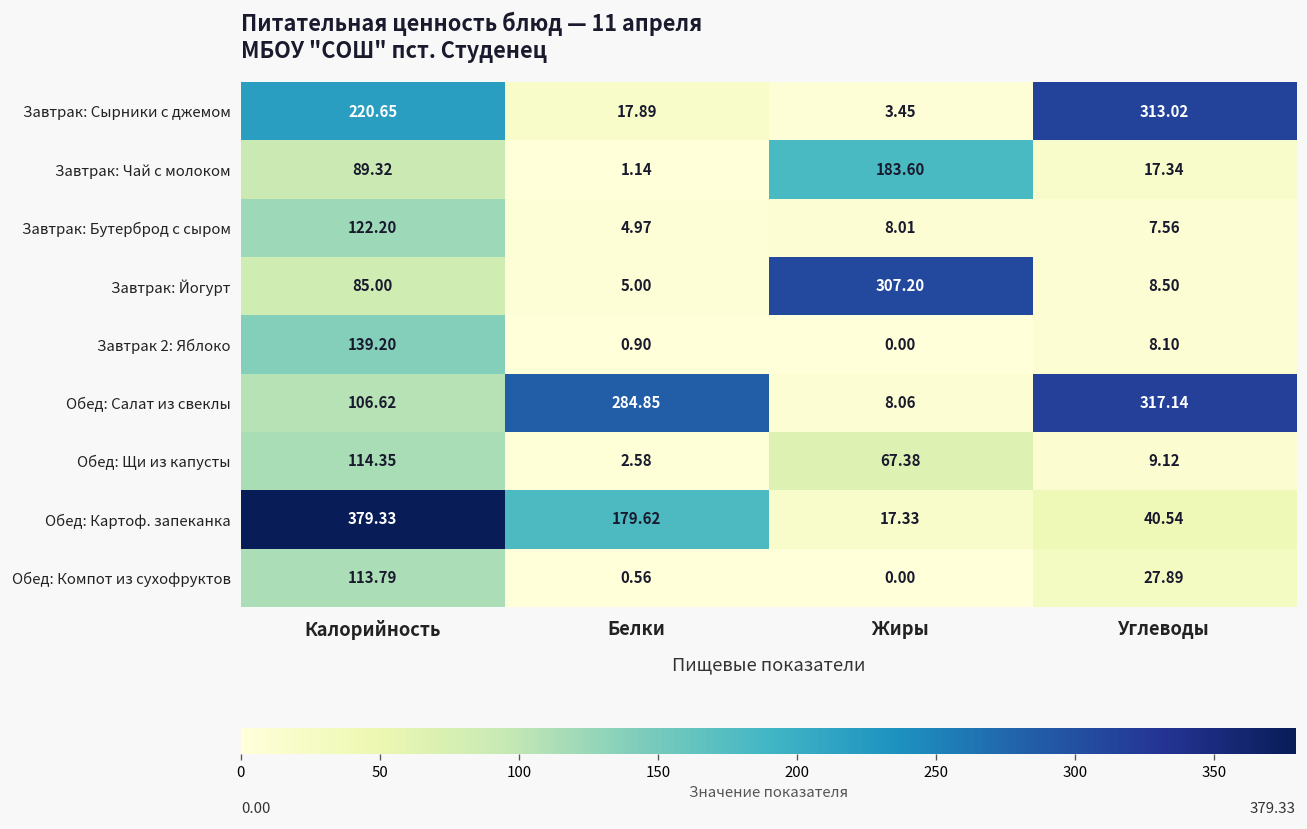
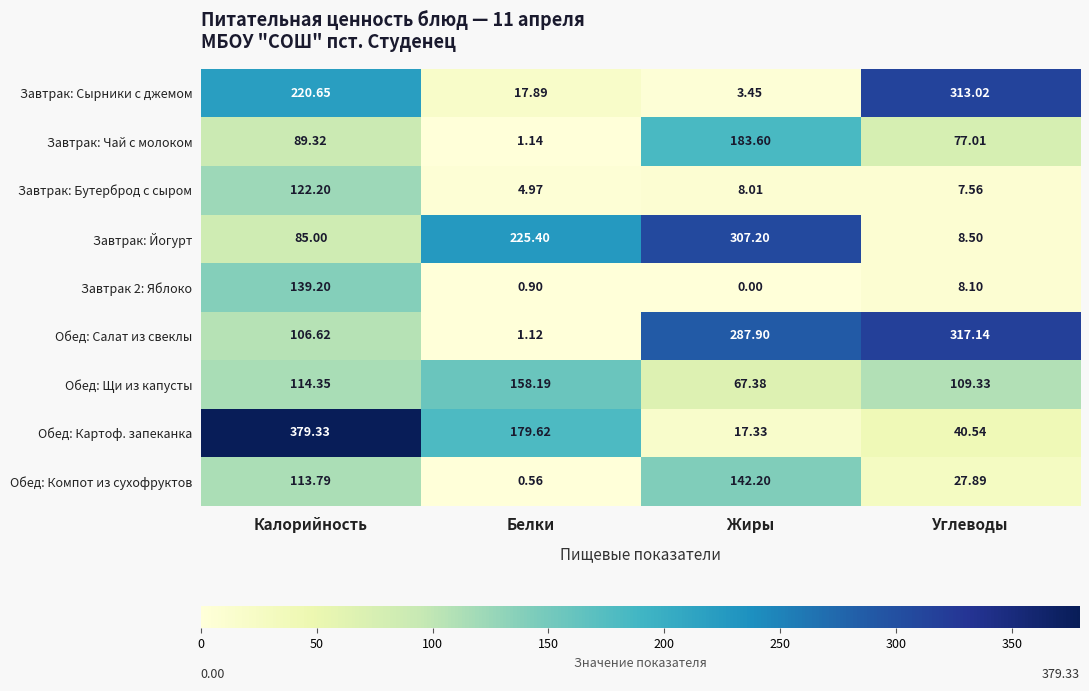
Завтрак: Чай с молоком, Углеводы: 17.34 -> 77.01
Завтрак: Йогурт, Белки: 5.00 -> 225.40
Обед: Салат из свеклы, Белки: 284.85 -> 1.12
Обед: Салат из свеклы, Жиры: 8.06 -> 287.90
Обед: Щи из капусты, Белки: 2.58 -> 158.19
Обед: Щи из капусты, Углеводы: 9.12 -> 109.33
Обед: Компот из сухофруктов, Жиры: 0.00 -> 142.20
